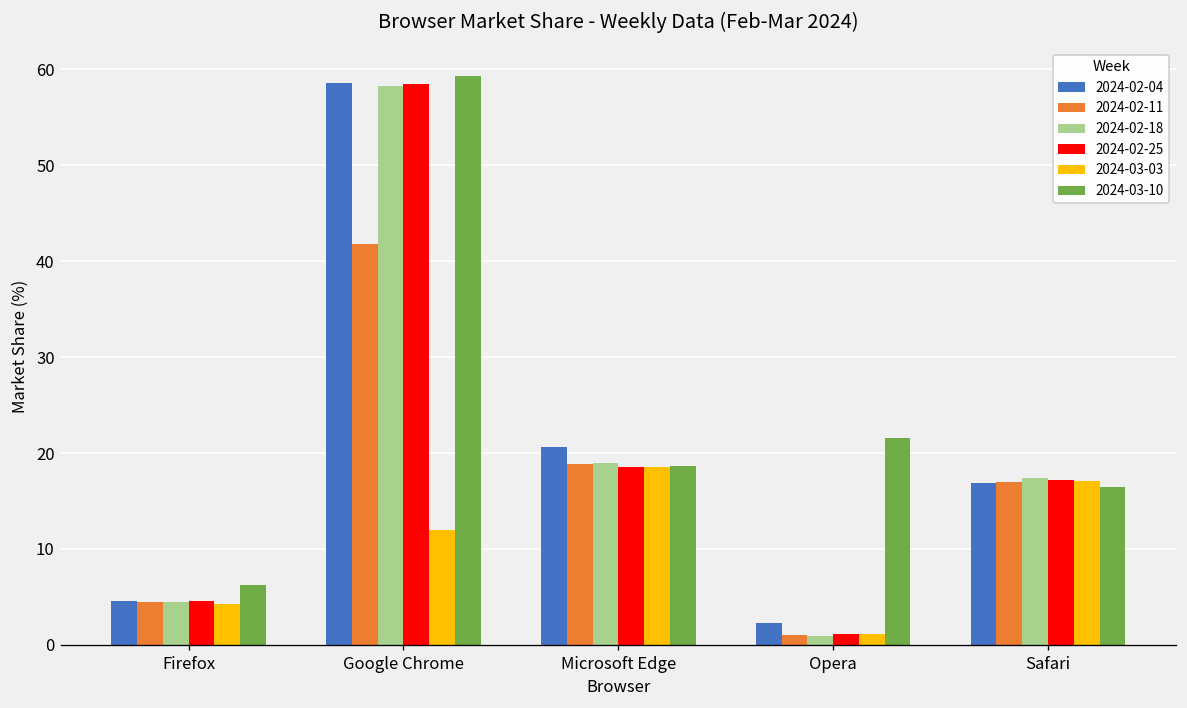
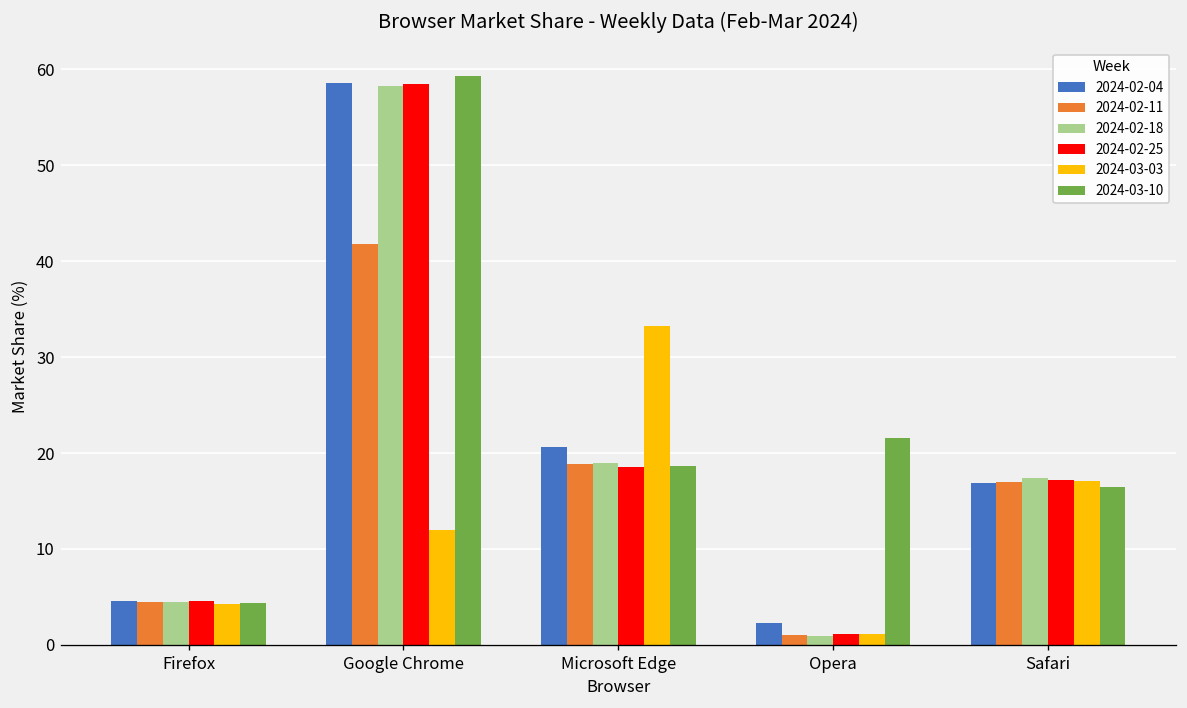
2024-03-10, Firefox: 6 -> 4
2024-03-03, Microsoft Edge: 19 -> 33
